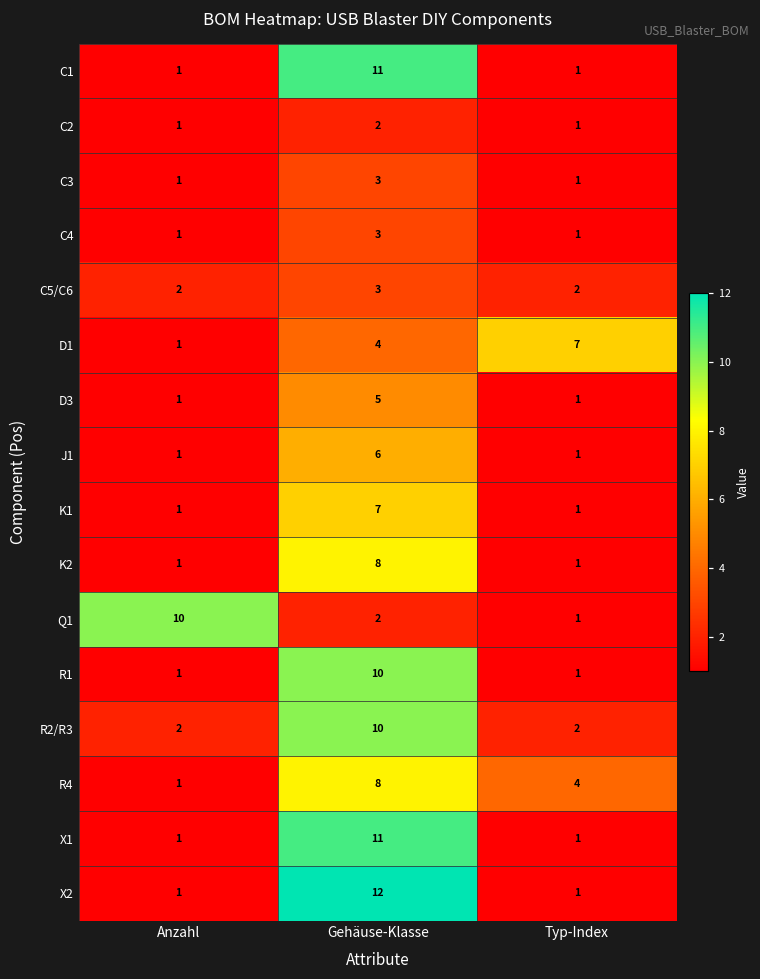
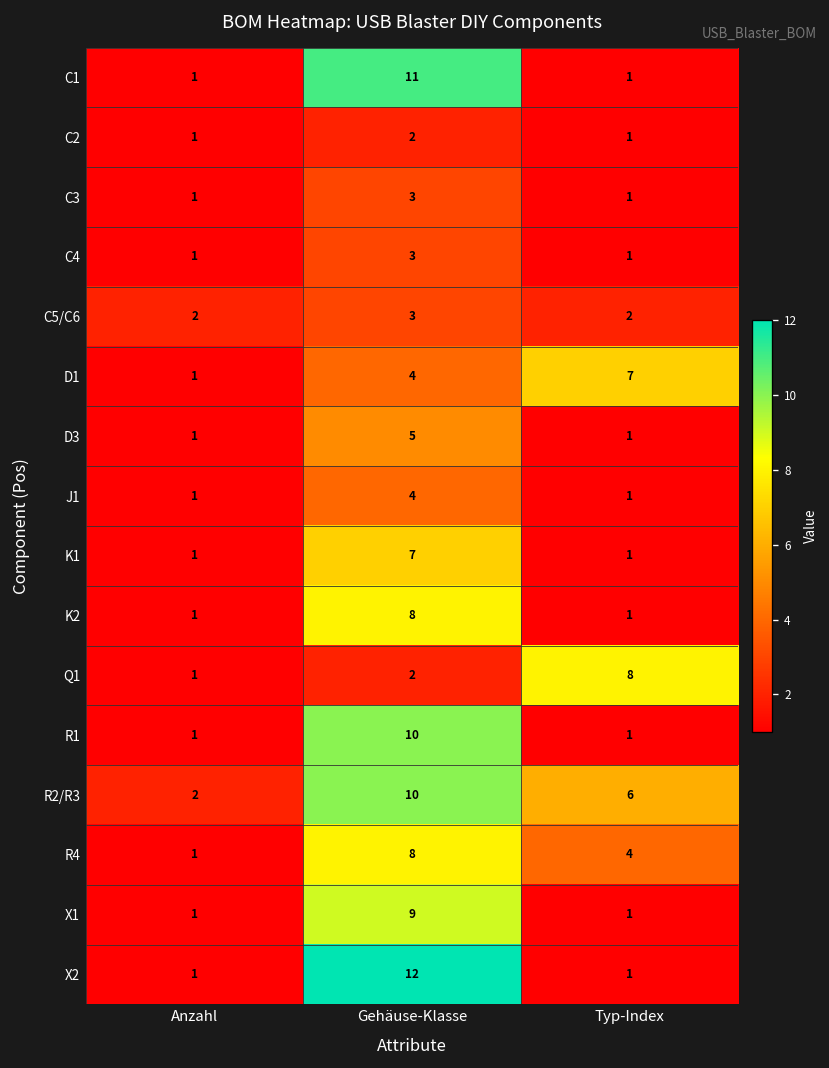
J1, Gehäuse-Klasse: 6 -> 4
Q1, Anzahl: 10 -> 1
Q1, Typ-Index: 1 -> 8
R2/R3, Typ-Index: 2 -> 6
X1, Gehäuse-Klasse: 11 -> 9
